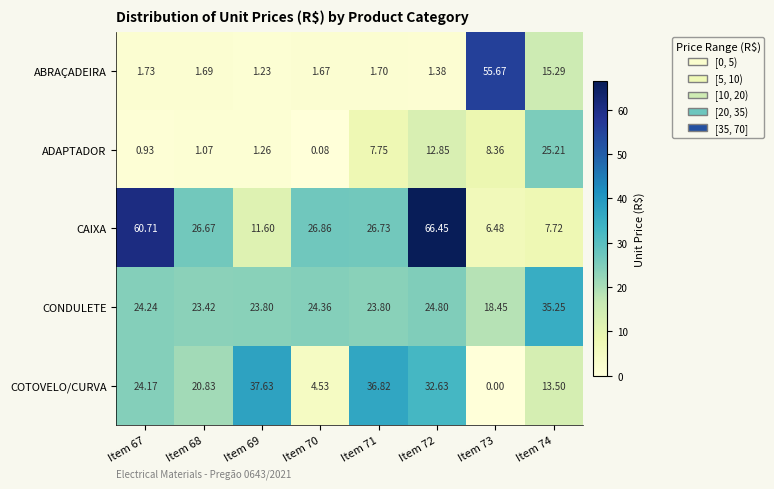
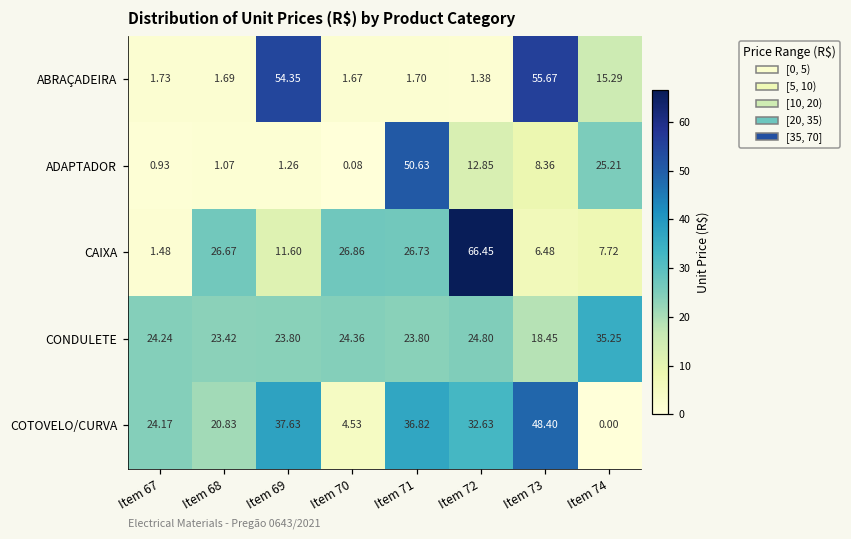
ABRAÇADEIRA, Item 69: 1.23 -> 54.35
ADAPTADOR, Item 71: 7.75 -> 50.63
CAIXA, Item 67: 60.71 -> 1.48
COTOVELO/CURVA, Item 73: 0.00 -> 48.40
COTOVELO/CURVA, Item 74: 13.50 -> 0.00
